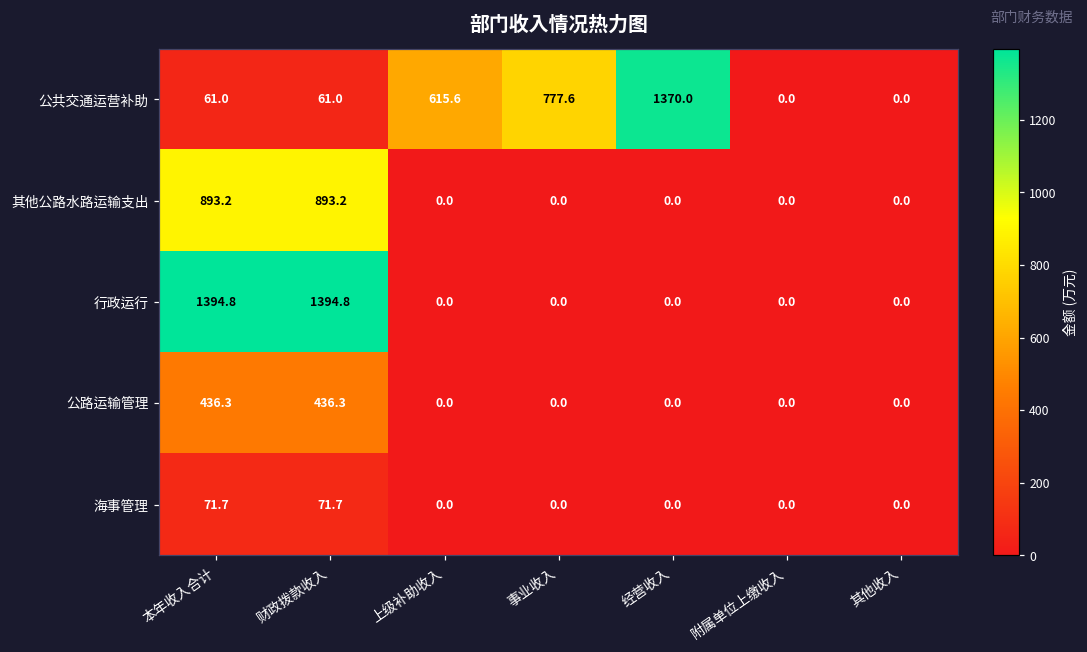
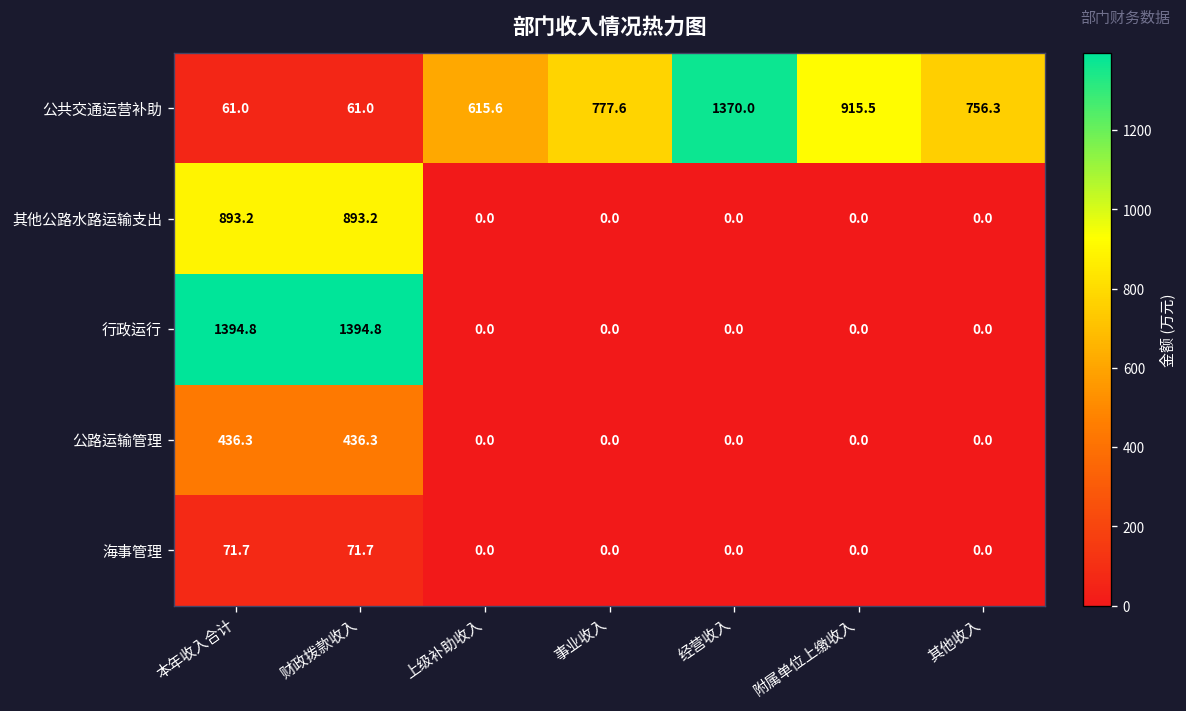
公共交通运营补助, 附属单位上缴收入: 0.0 -> 915.5
公共交通运营补助, 其他收入: 0.0 -> 756.3
